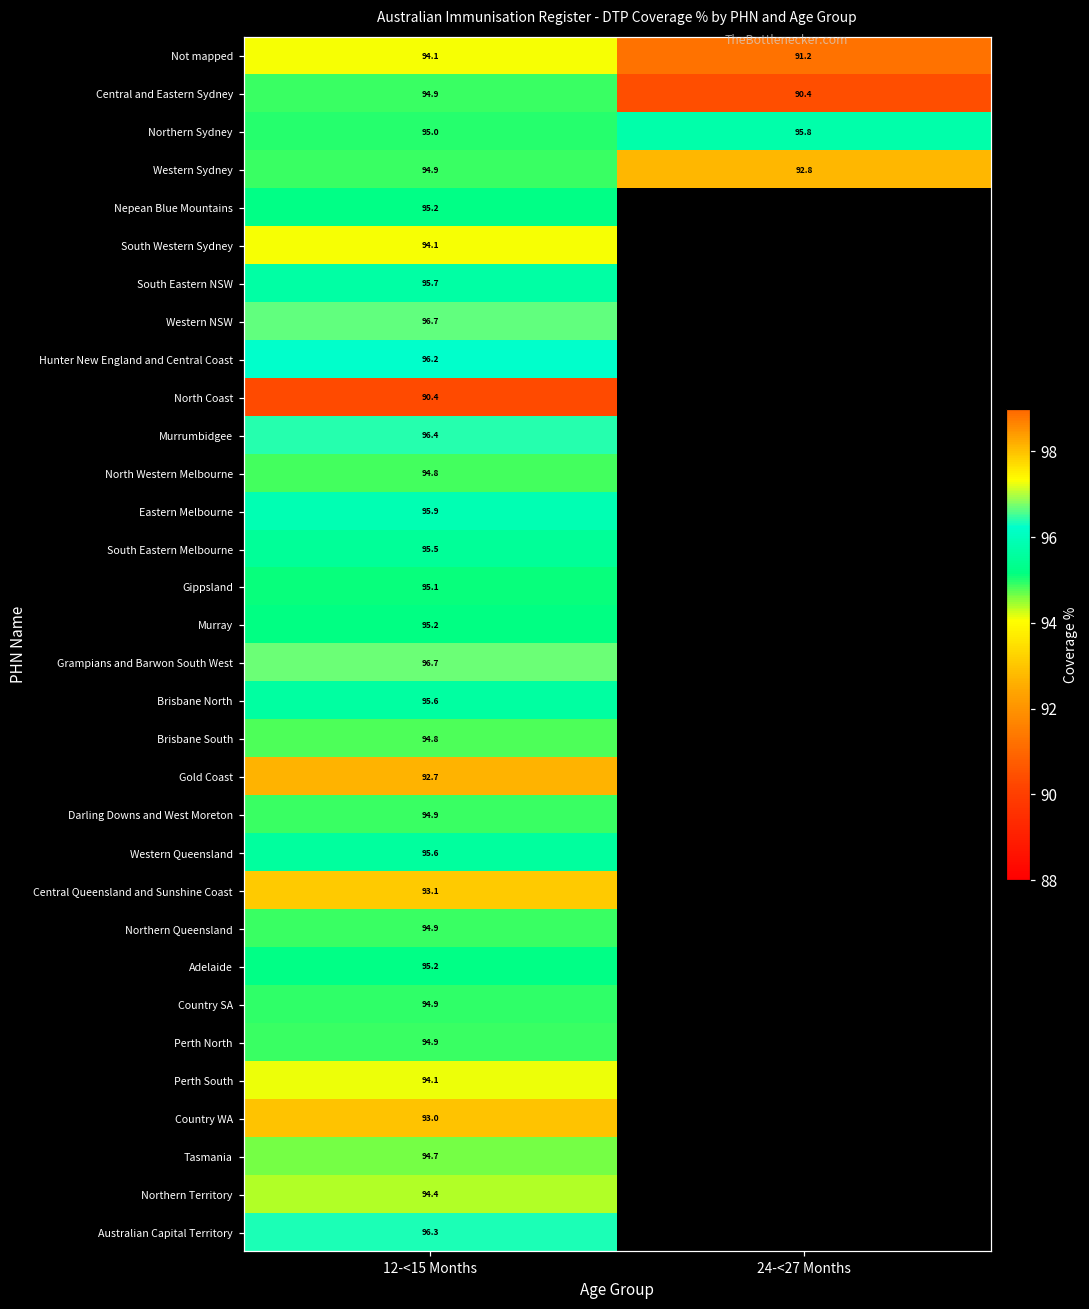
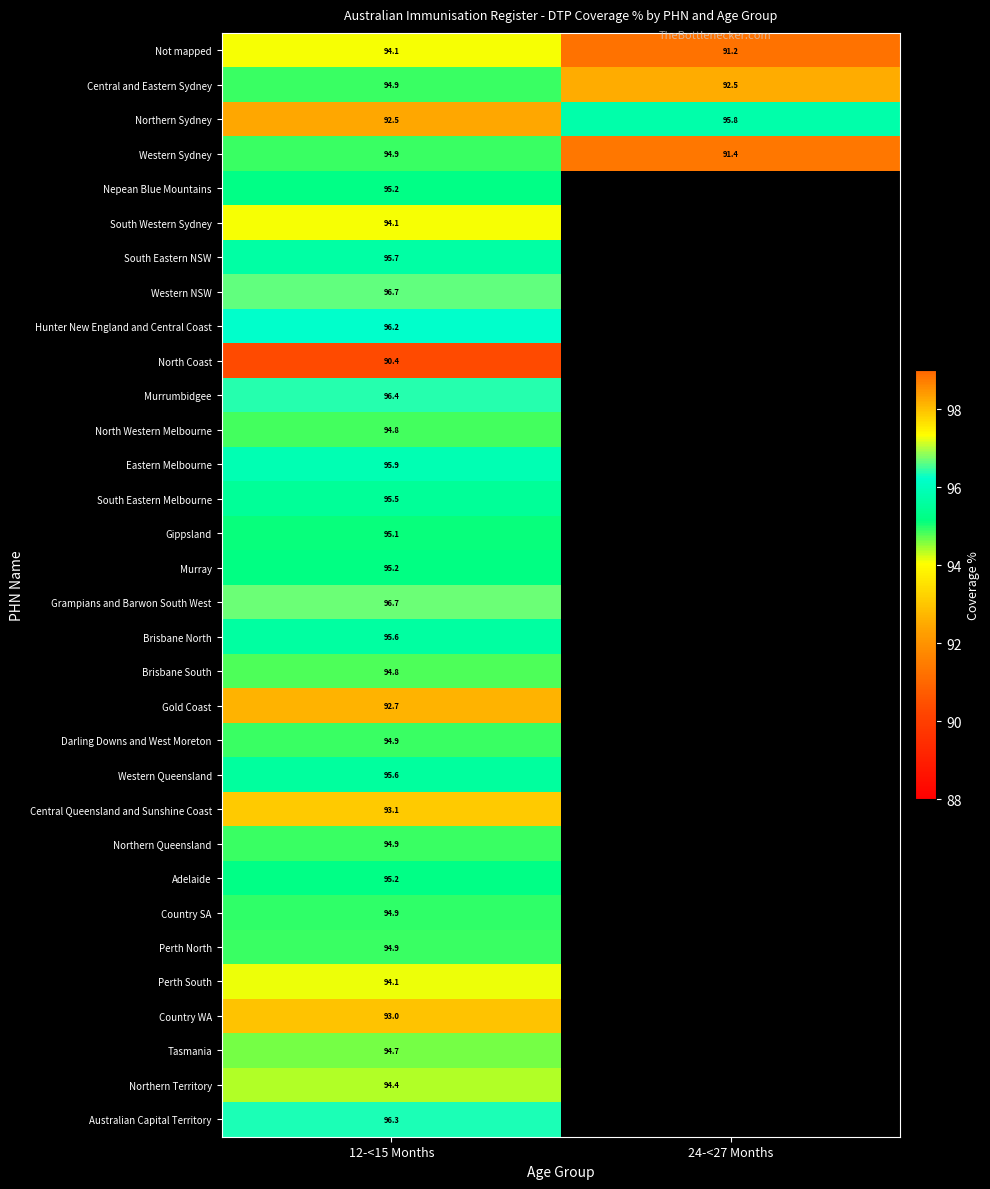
Central and Eastern Sydney, 24-<27 Months: 90.4 -> 92.5
Northern Sydney, 12-<15 Months: 95.0 -> 92.5
Western Sydney, 24-<27 Months: 92.8 -> 91.4
